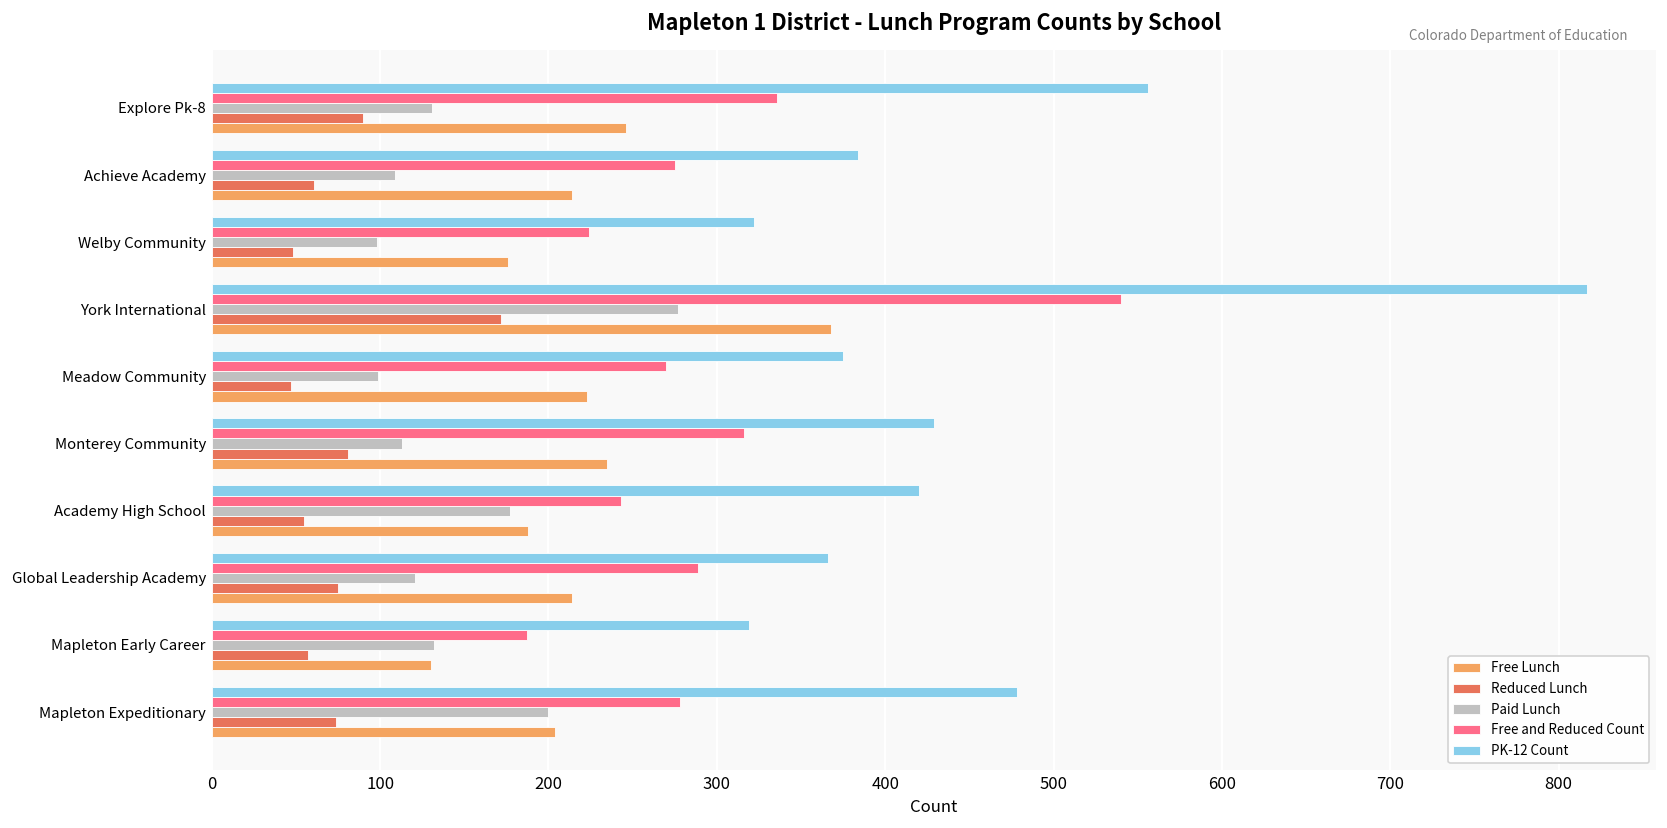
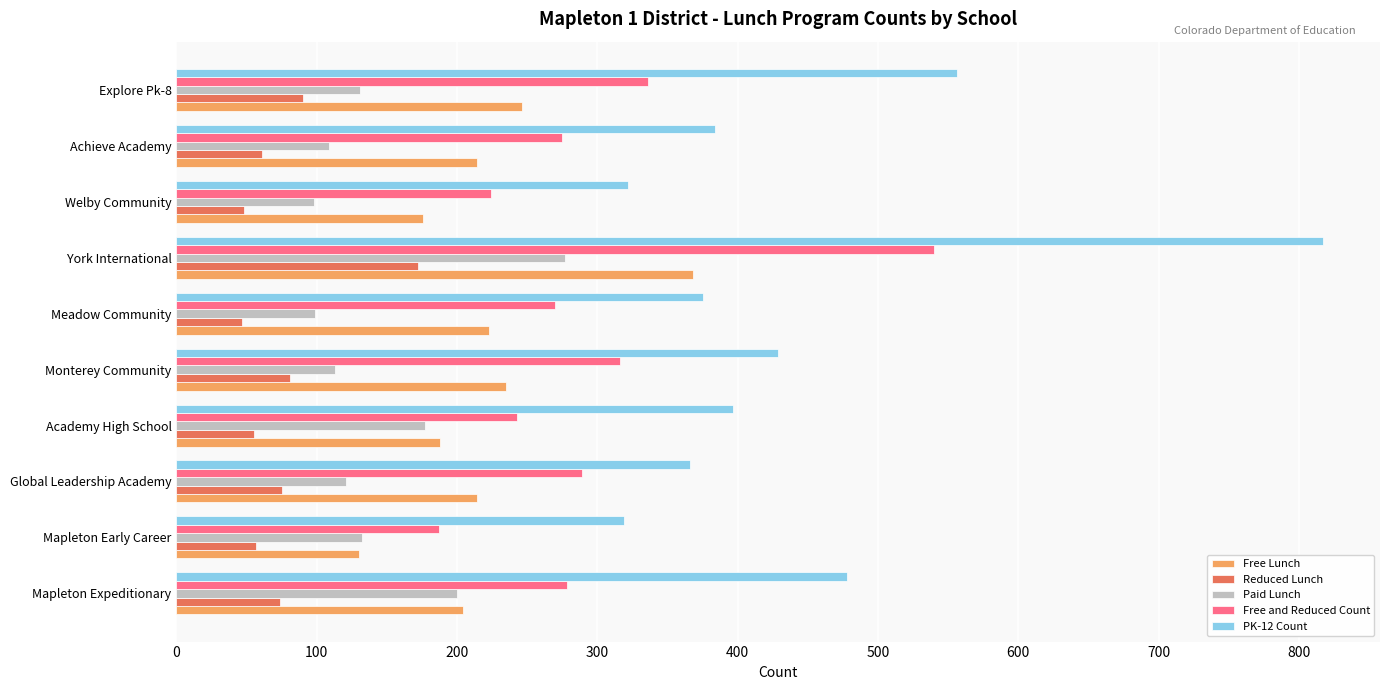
PK-12 Count, Academy High School: 420 -> 397
